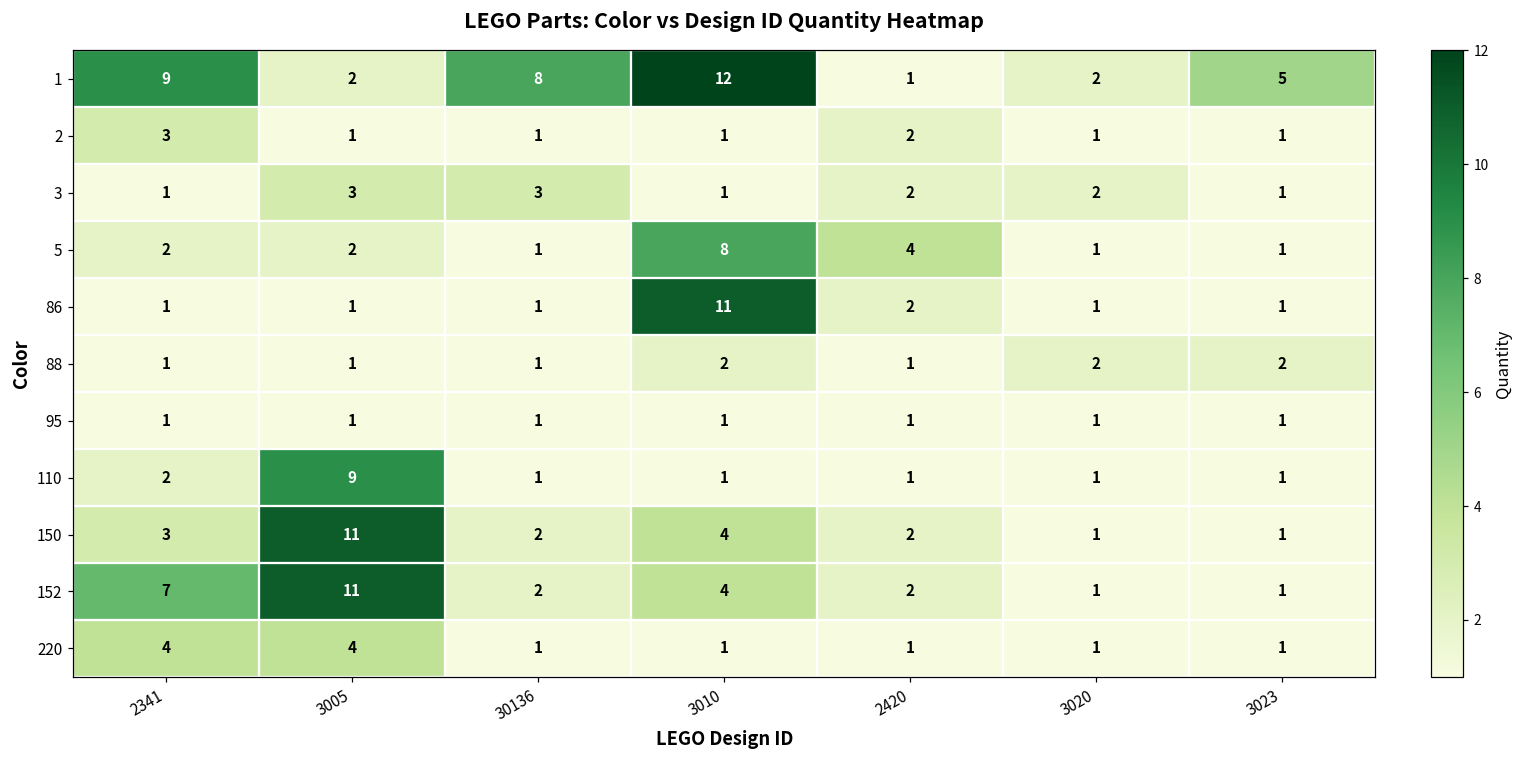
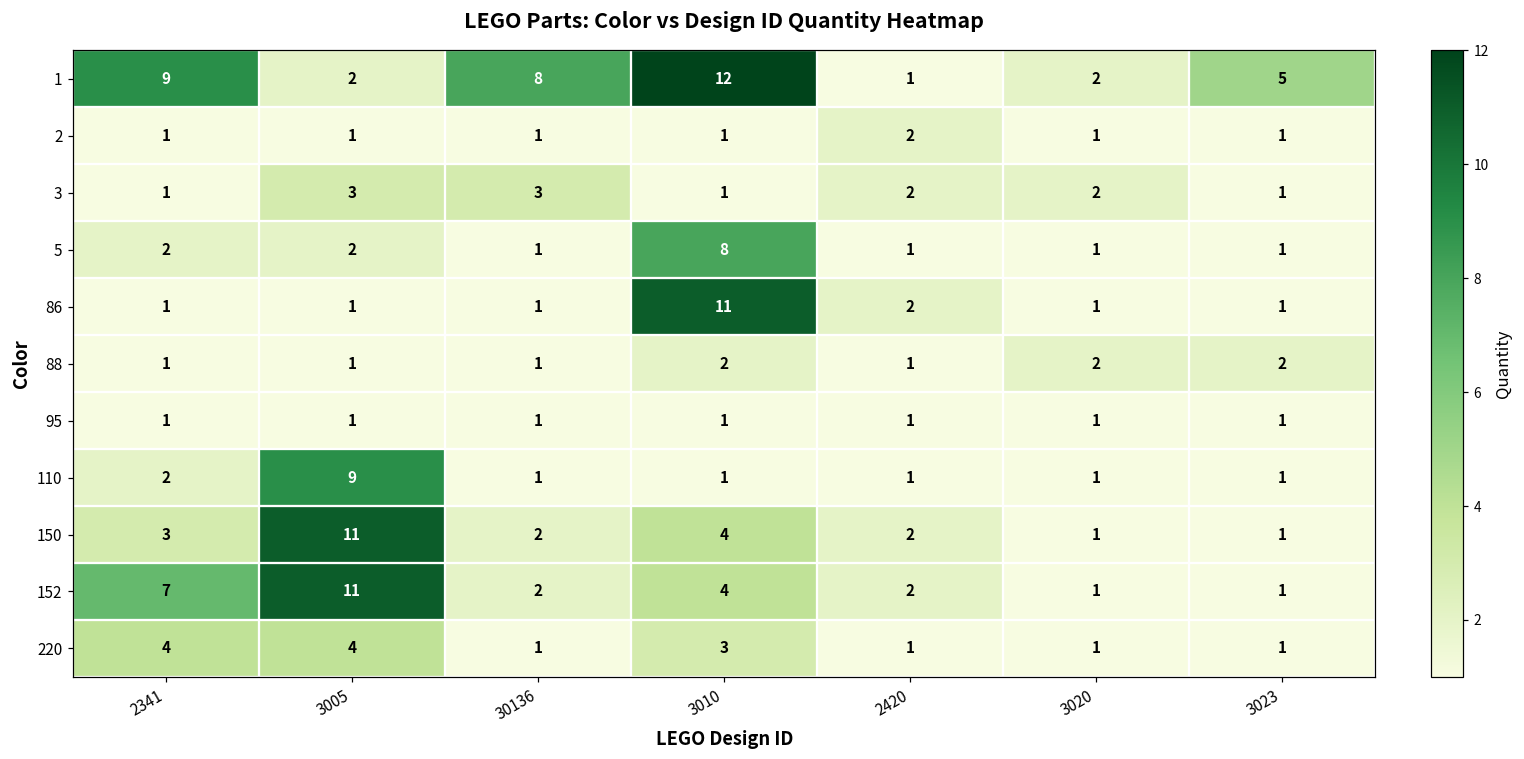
2, 2341: 3 -> 1
5, 2420: 4 -> 1
220, 3010: 1 -> 3
